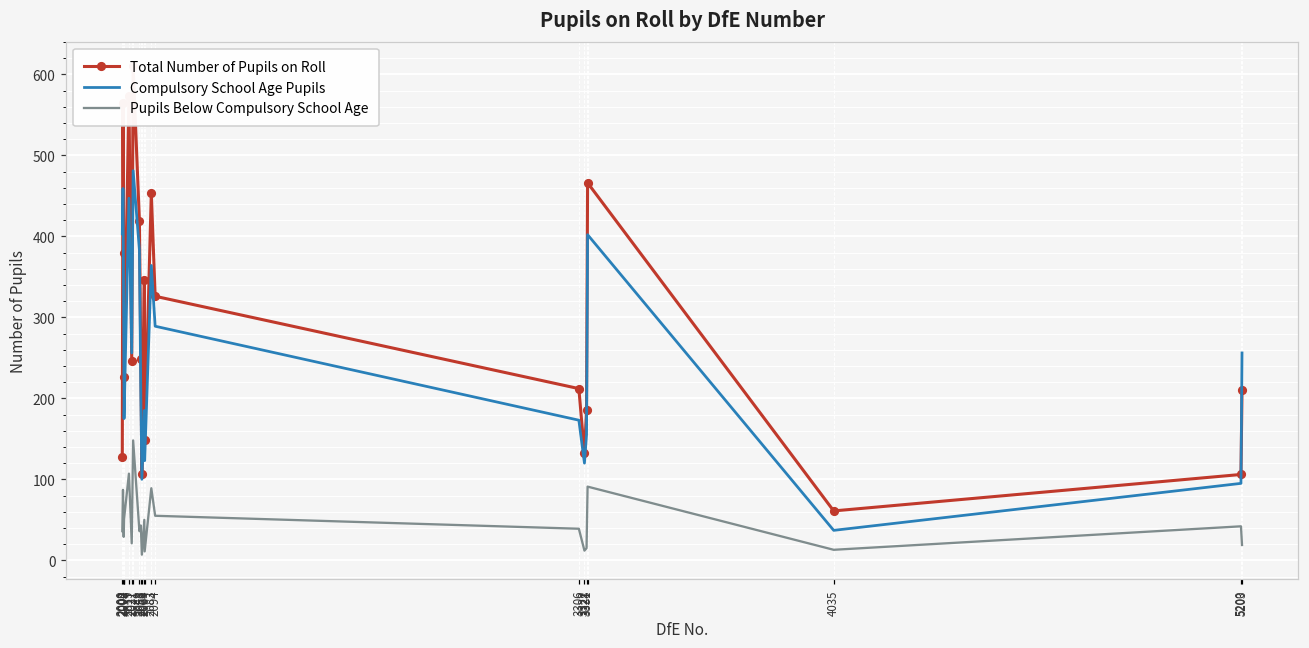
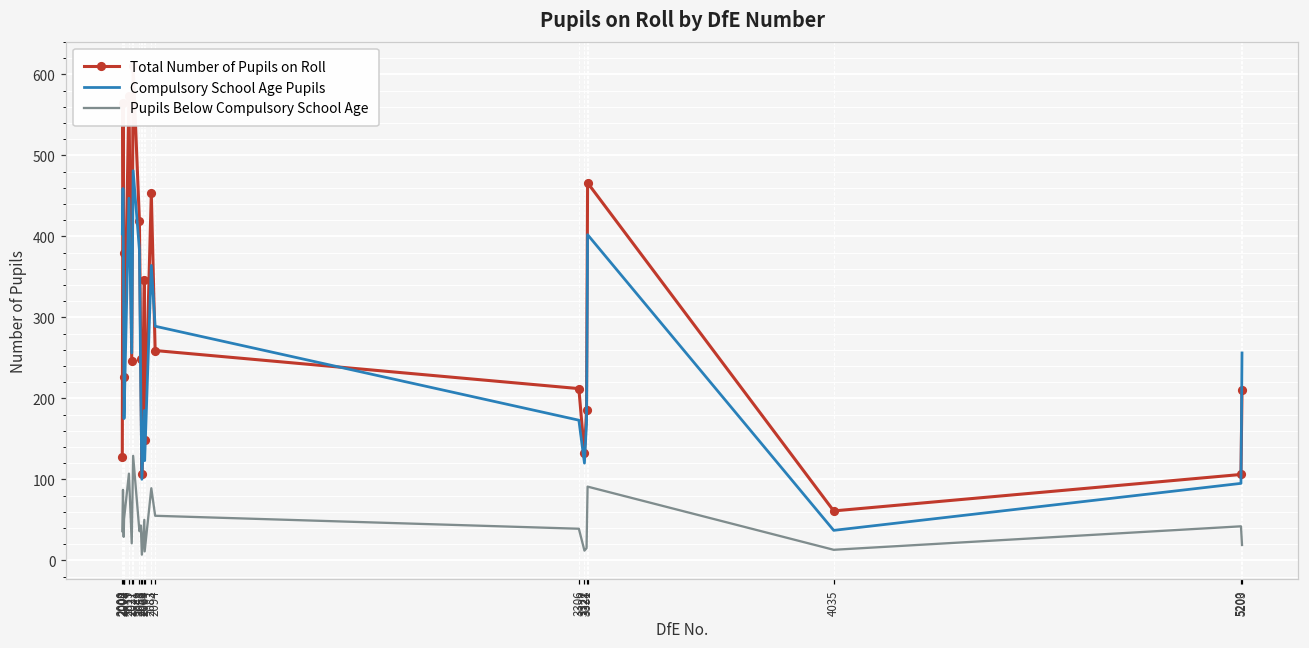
Pupils Below Compulsory School Age, 2031: 150 -> 130
Total Number of Pupils on Roll, 2094: 330 -> 260
Compulsory School Age Pupils, 3328: 160 -> 170
